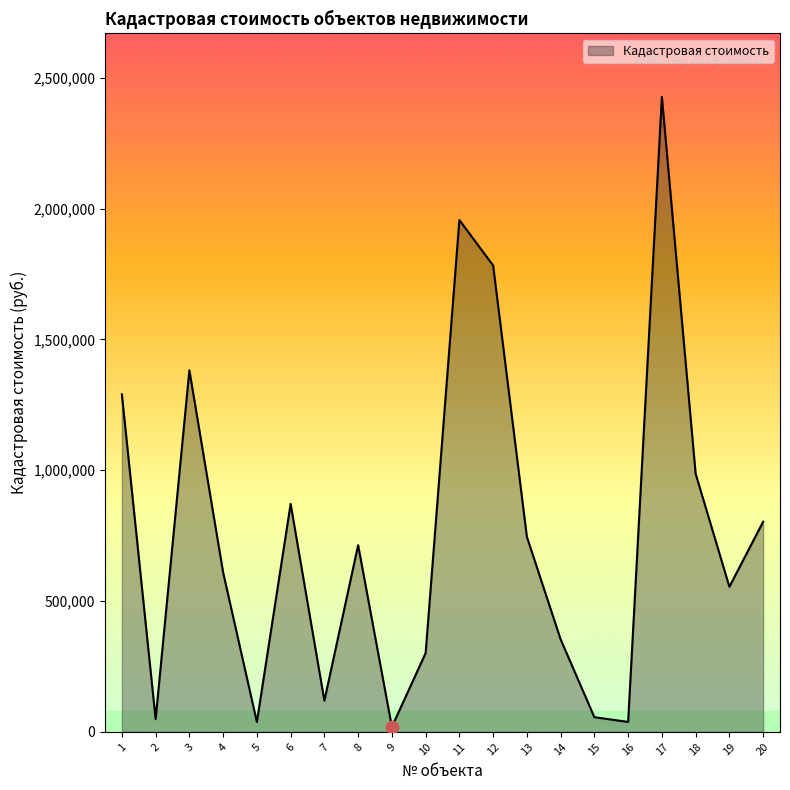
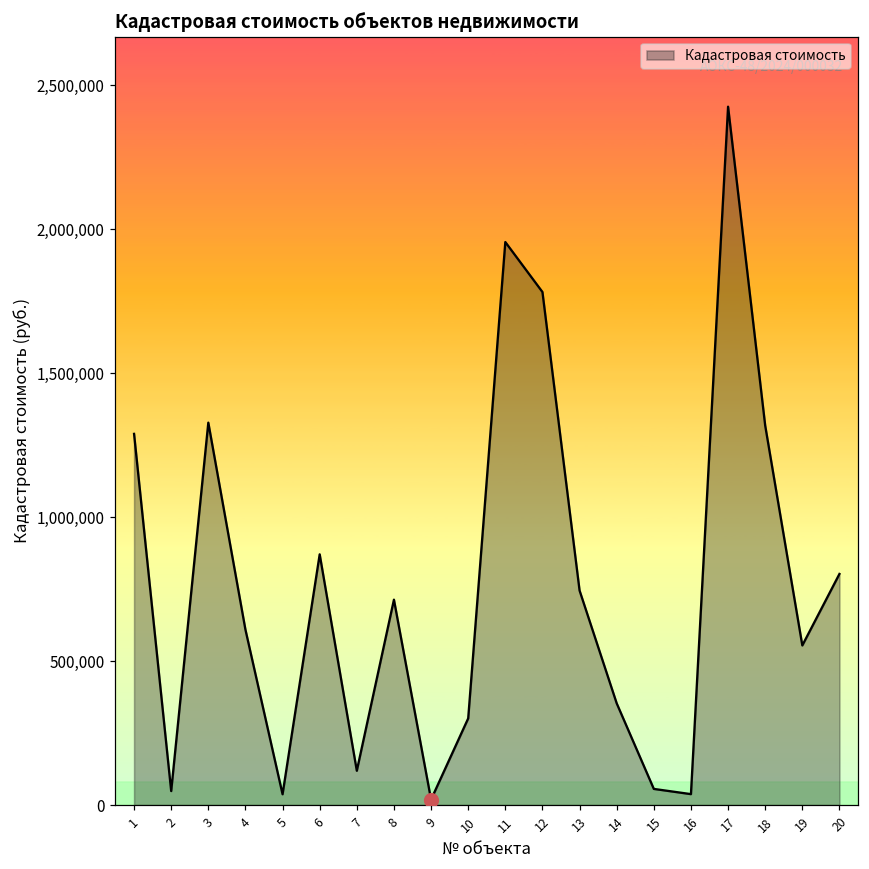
Кадастровая стоимость, 3: 1,380,000 -> 1,330,000
Кадастровая стоимость, 18: 990,000 -> 1,320,000
